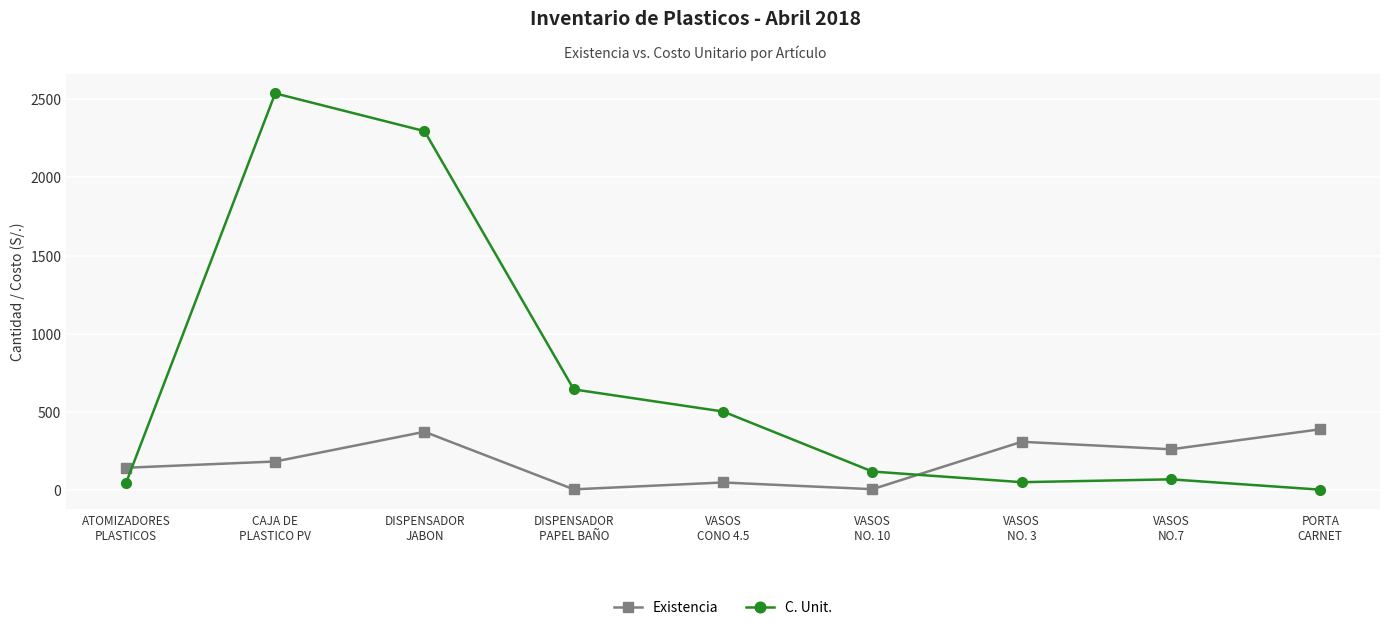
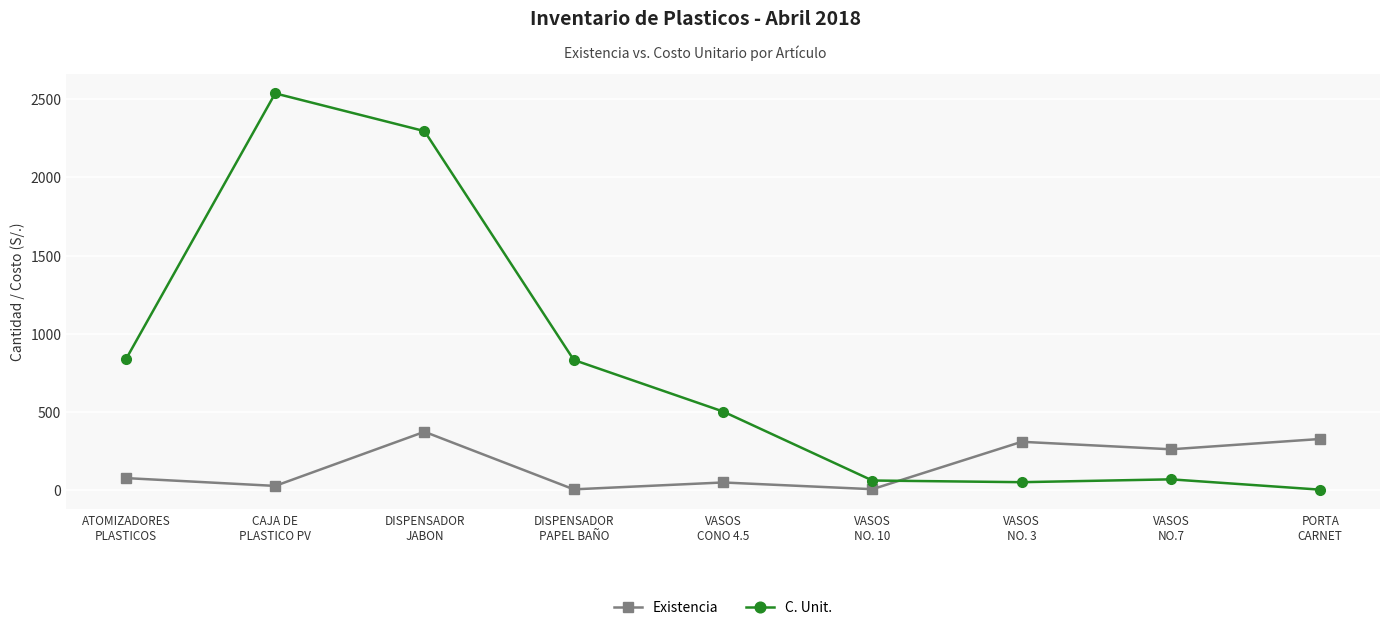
Existencia, ATOMIZADORES PLASTICOS: 140 -> 80
C. Unit., ATOMIZADORES PLASTICOS: 40 -> 840
Existencia, CAJA DE PLASTICO PV: 180 -> 30
C. Unit., DISPENSADOR PAPEL BAÑO: 640 -> 830
C. Unit., VASOS NO. 10: 120 -> 60
Existencia, PORTA CARNET: 390 -> 330
